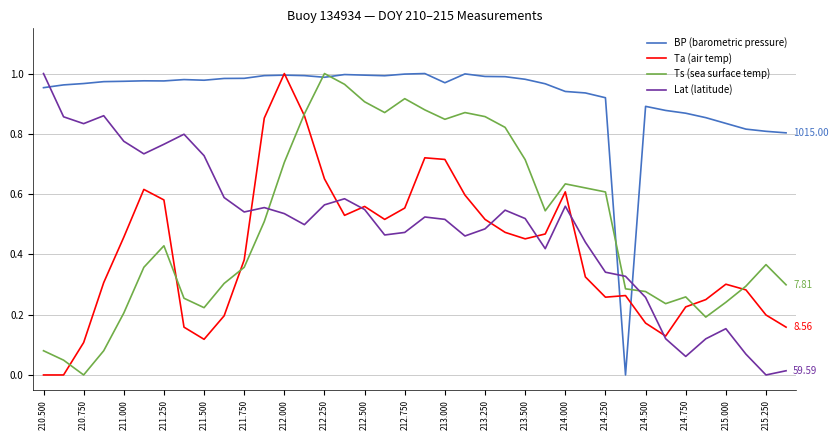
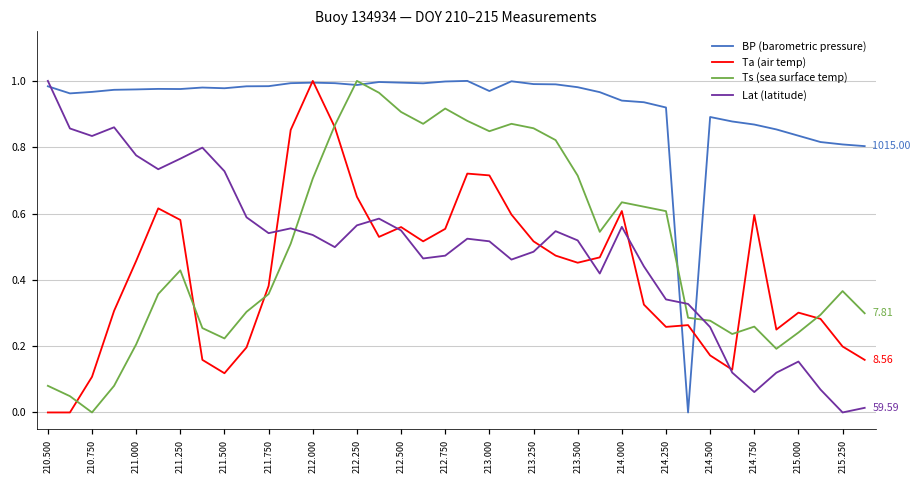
BP (barometric pressure), 210.500: 0.95 -> 0.98
Ta (air temp), 214.750: 0.23 -> 0.60
